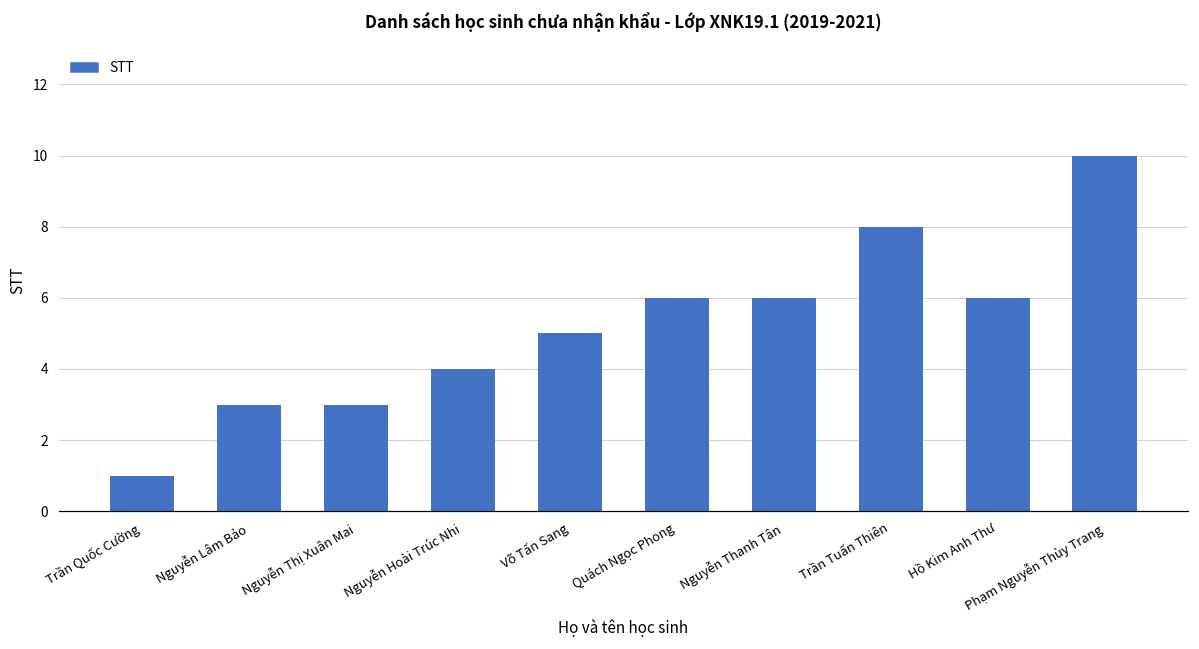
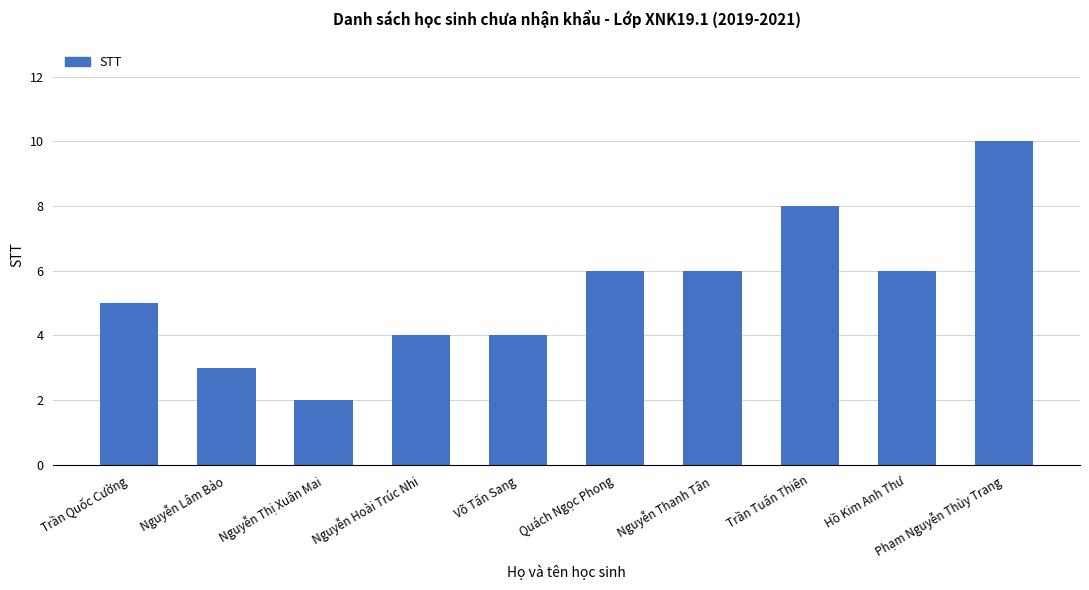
Trần Quốc Cường: 1 -> 5
Nguyễn Thị Xuân Mai: 3 -> 2
Võ Tấn Sang: 5 -> 4
